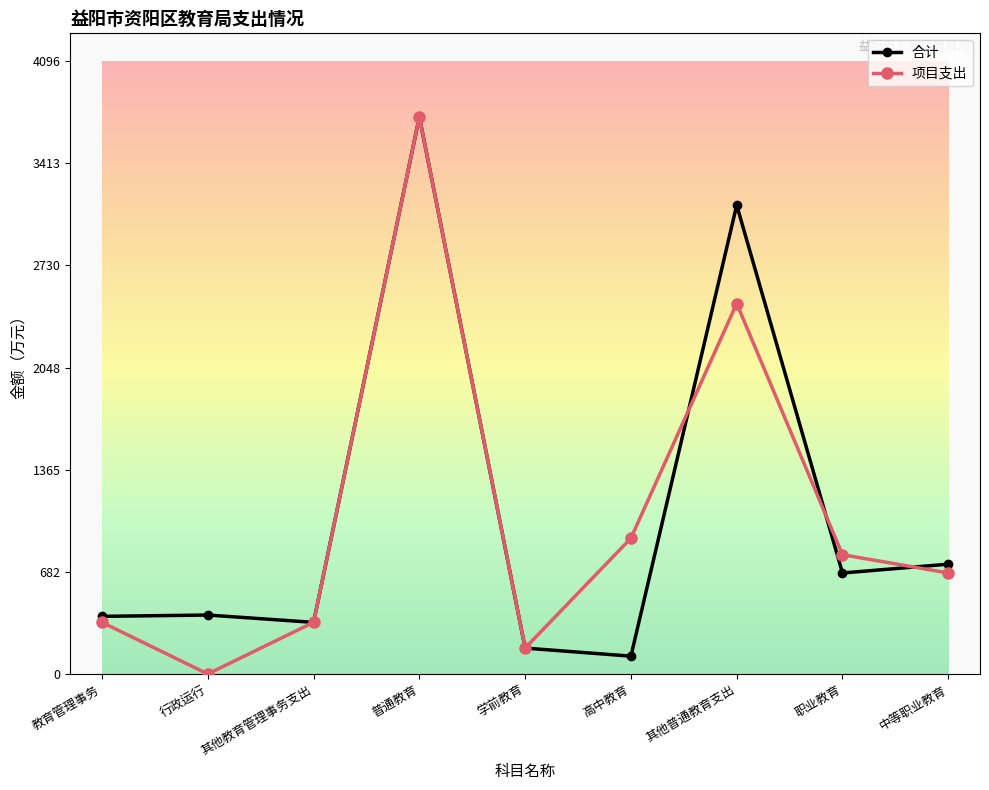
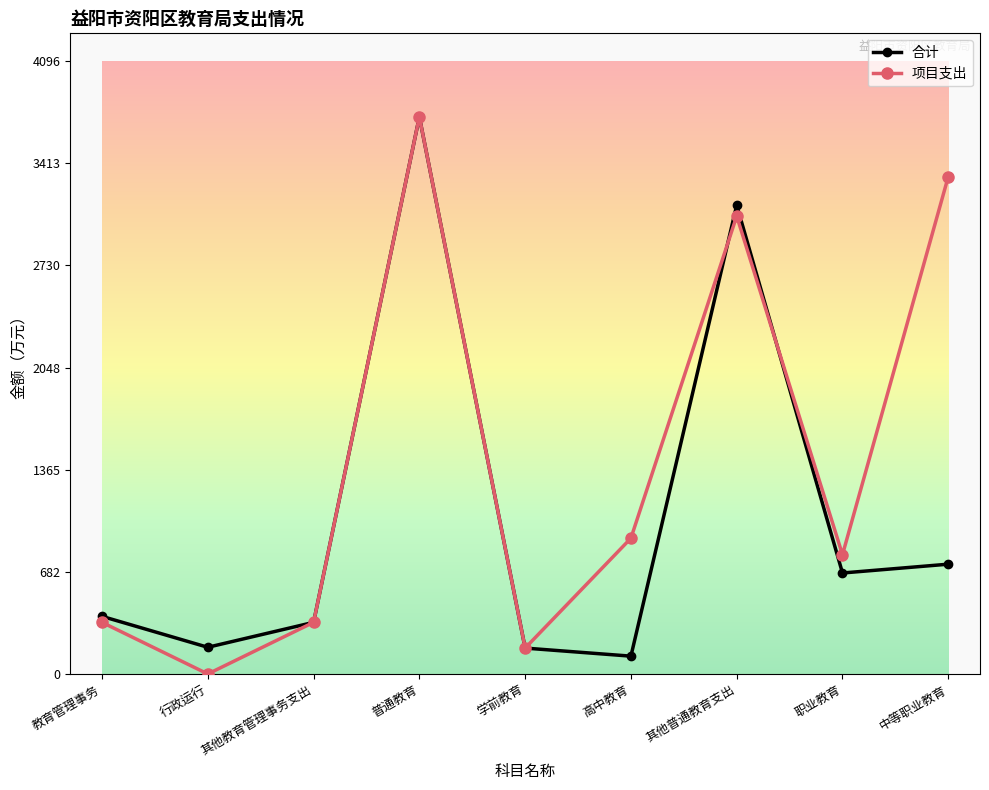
合计, 行政运行: 390 -> 180
项目支出, 其他普通教育支出: 2480 -> 3060
项目支出, 中等职业教育: 680 -> 3320
